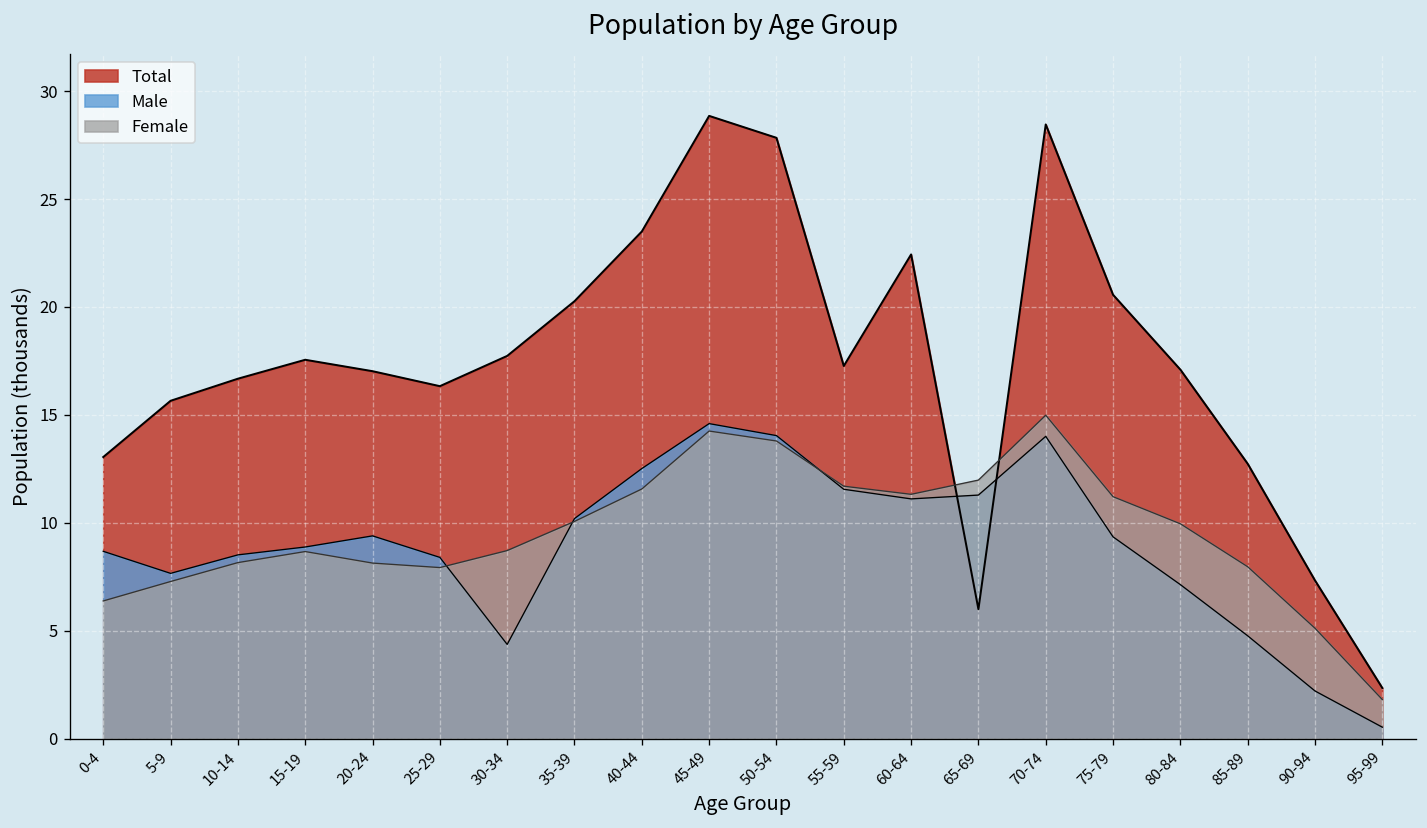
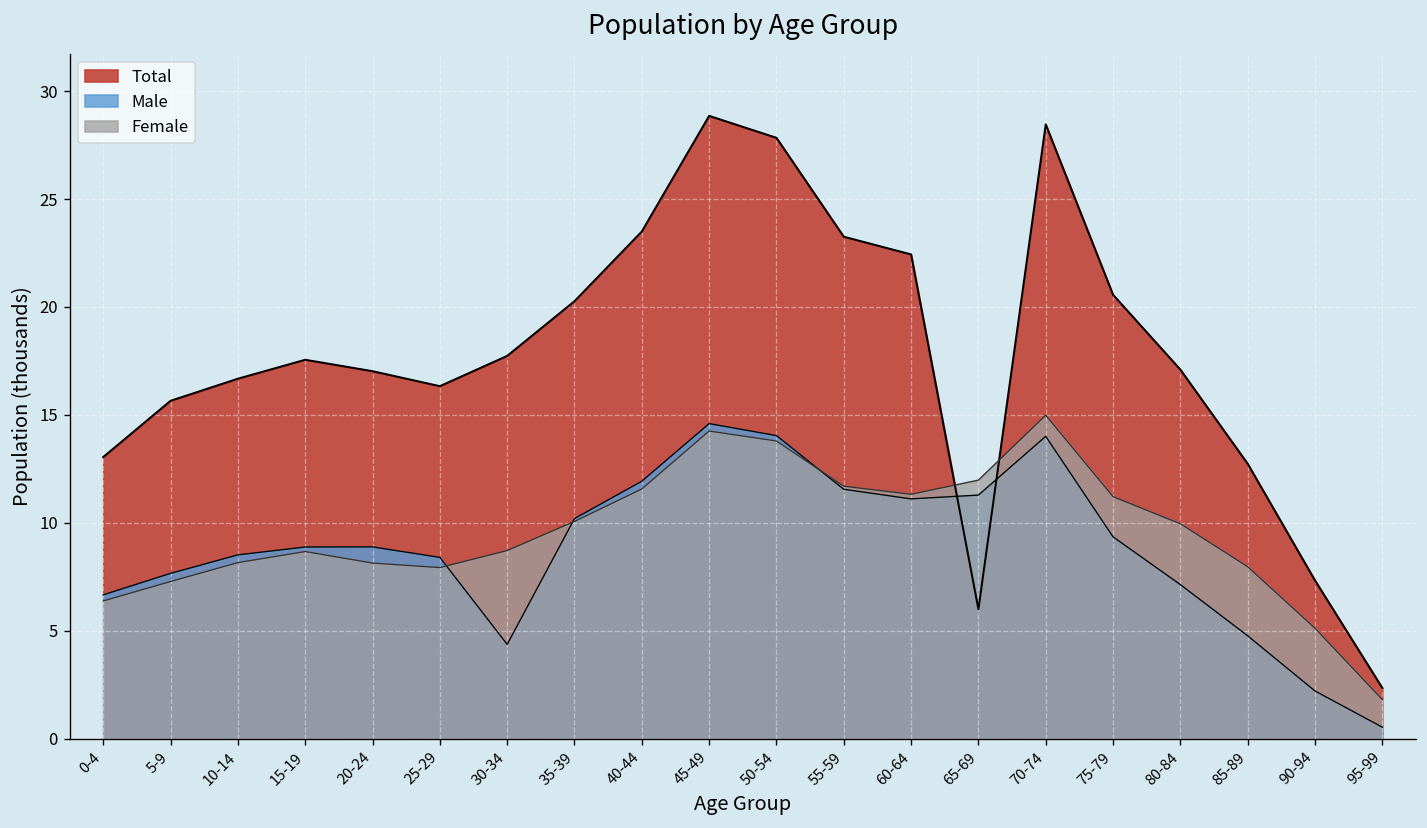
Male, 0-4: 8.7 -> 6.7
Male, 20-24: 9.4 -> 8.9
Male, 40-44: 12.5 -> 11.9
Total, 55-59: 17.3 -> 23.3
